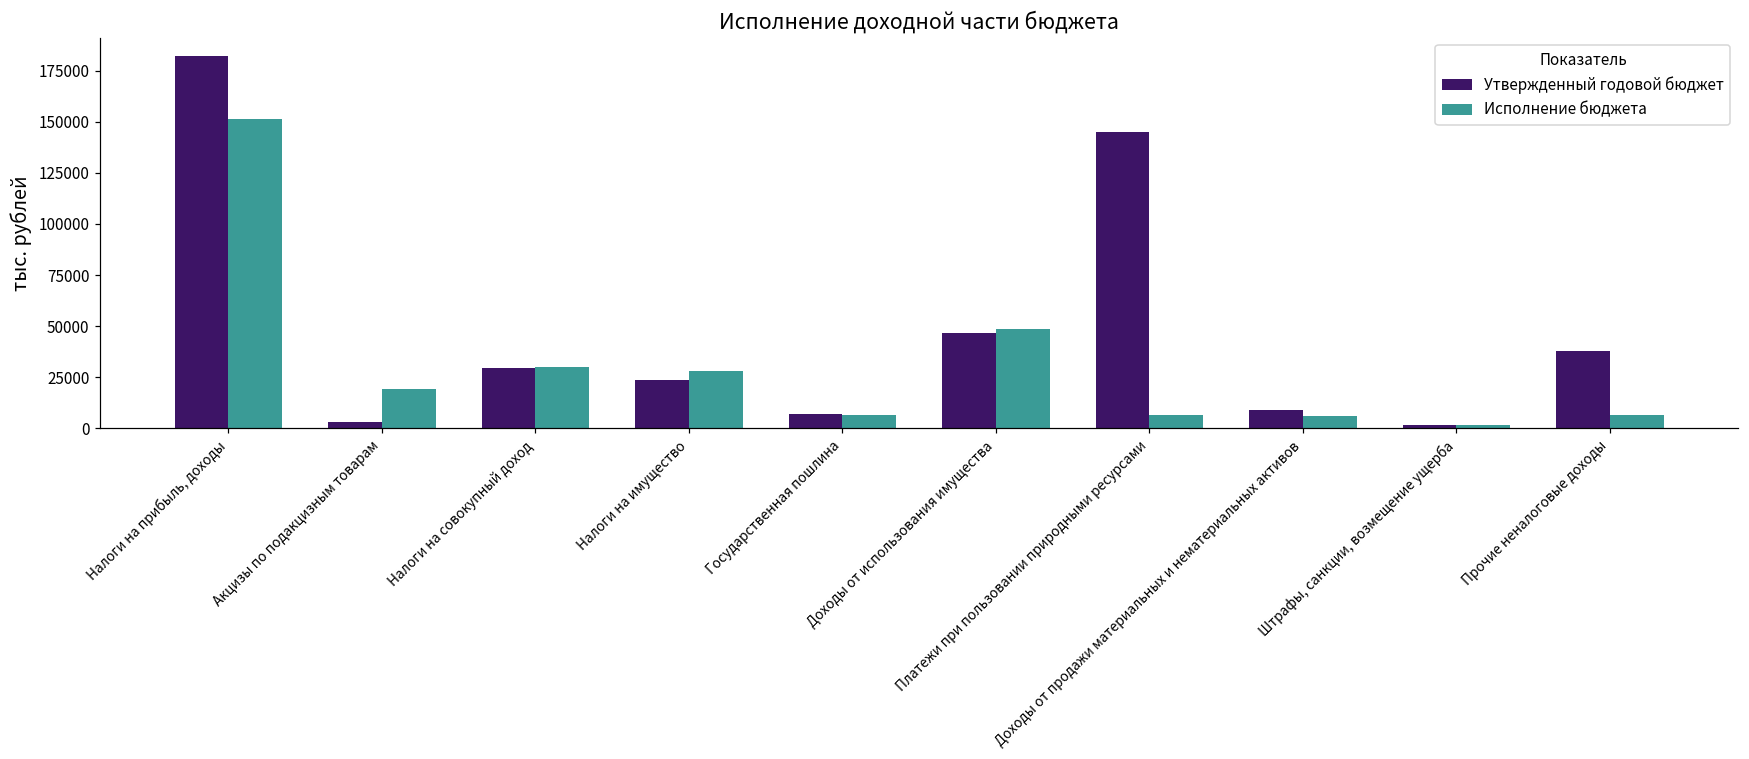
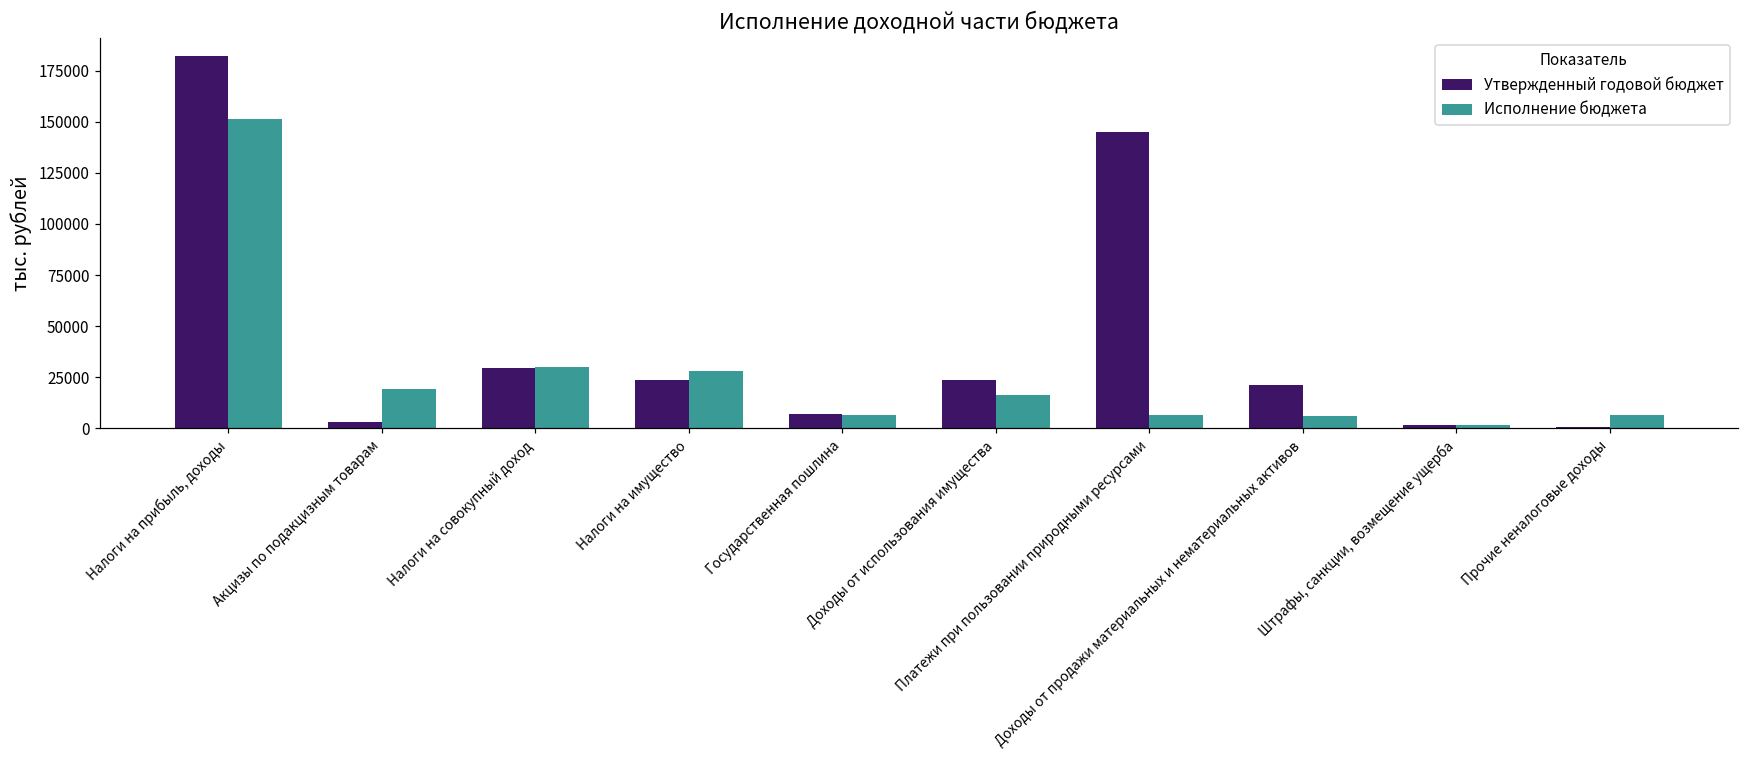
Утвержденный годовой бюджет, Доходы от использования имущества: 47000 -> 24000
Исполнение бюджета, Доходы от использования имущества: 48000 -> 16000
Утвержденный годовой бюджет, Доходы от продажи материальных и нематериальных активов: 9000 -> 21000
Утвержденный годовой бюджет, Прочие неналоговые доходы: 38000 -> 0
